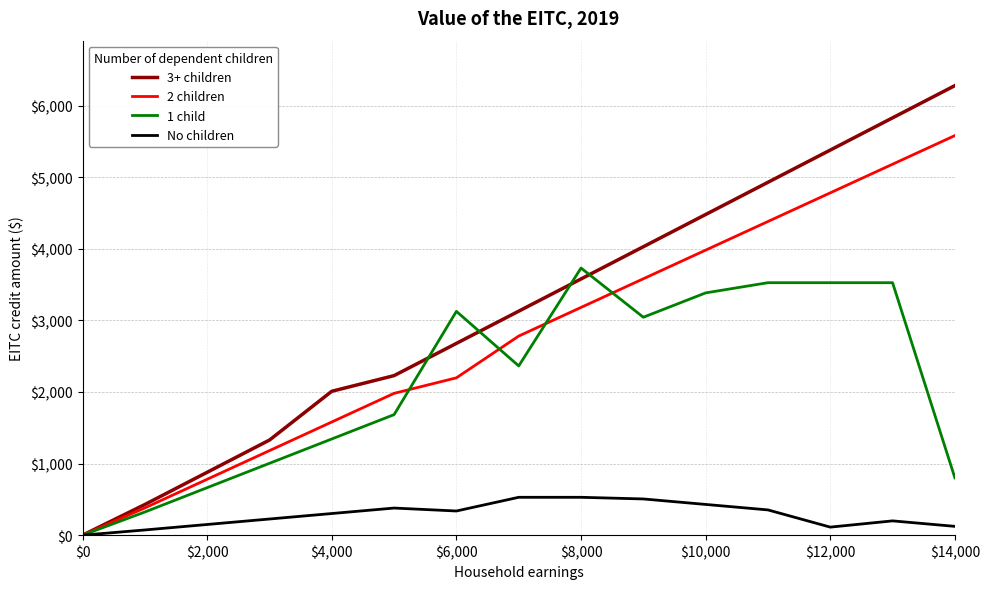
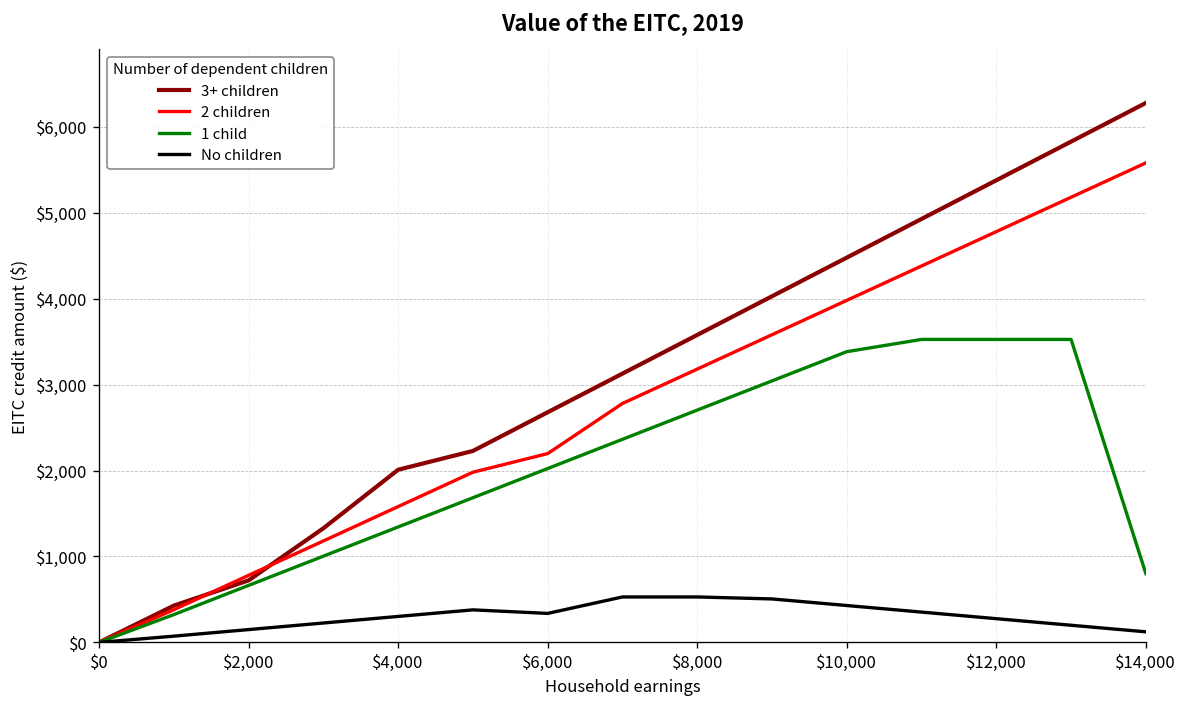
3+ children, $2,000: $900 -> $700
1 child, $6,000: $3,100 -> $2,000
1 child, $8,000: $3,700 -> $2,700
No children, $12,000: $100 -> $300
